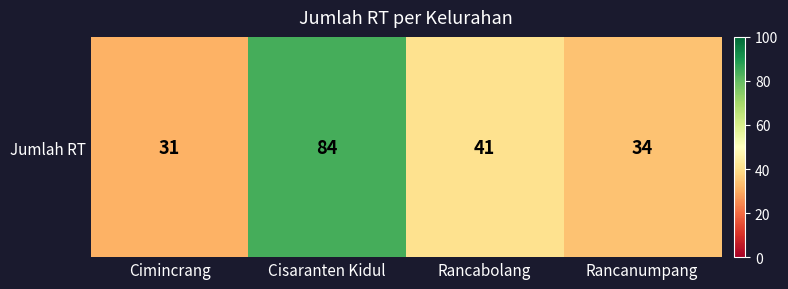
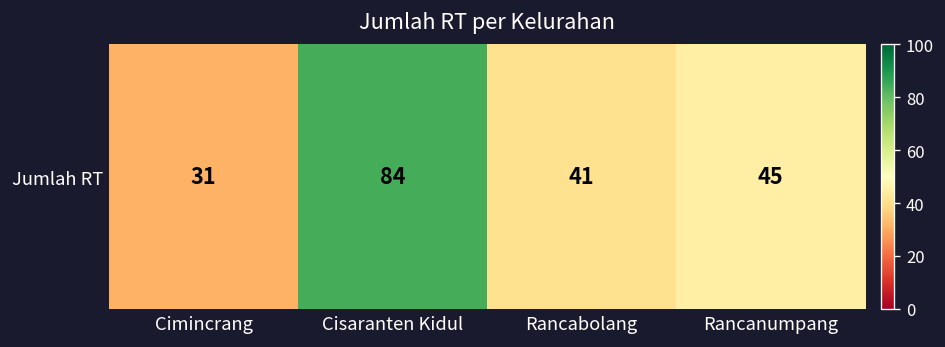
Jumlah RT, Rancanumpang: 34 -> 45
